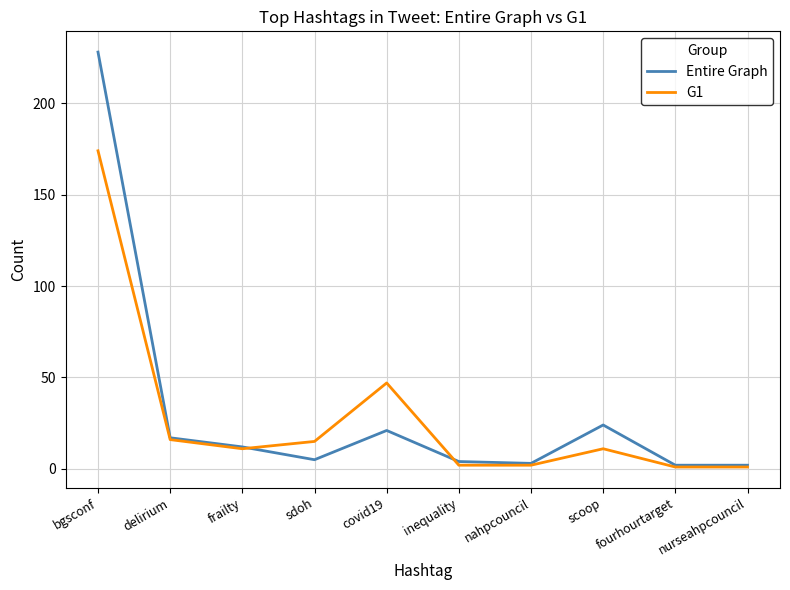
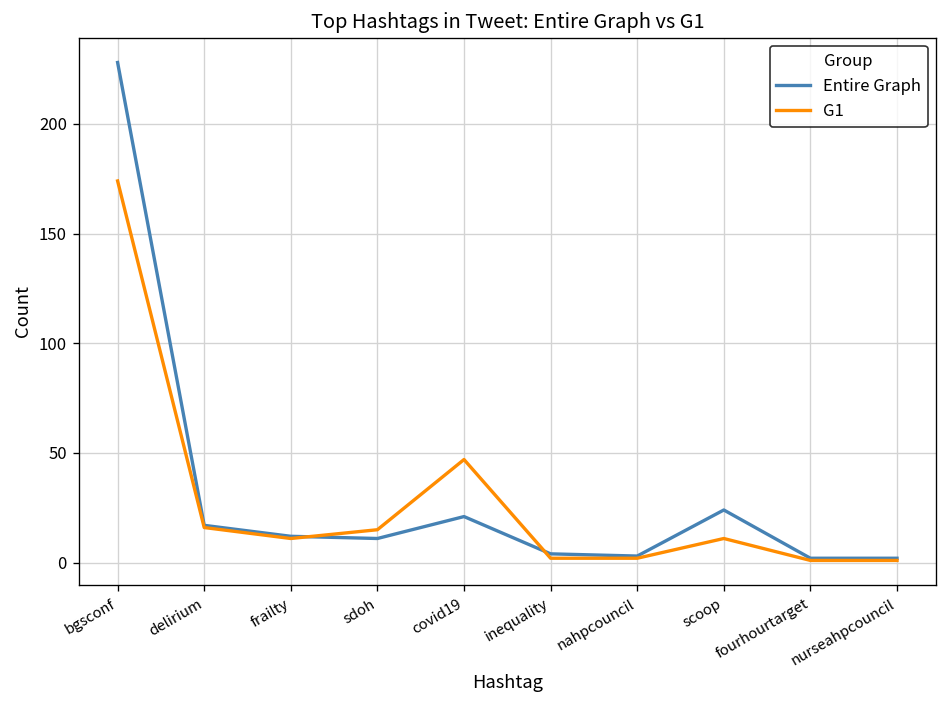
Entire Graph, sdoh: 5 -> 11
